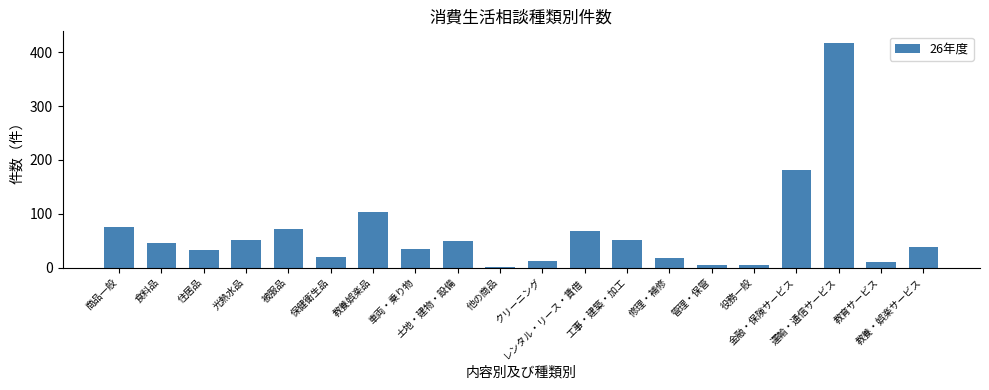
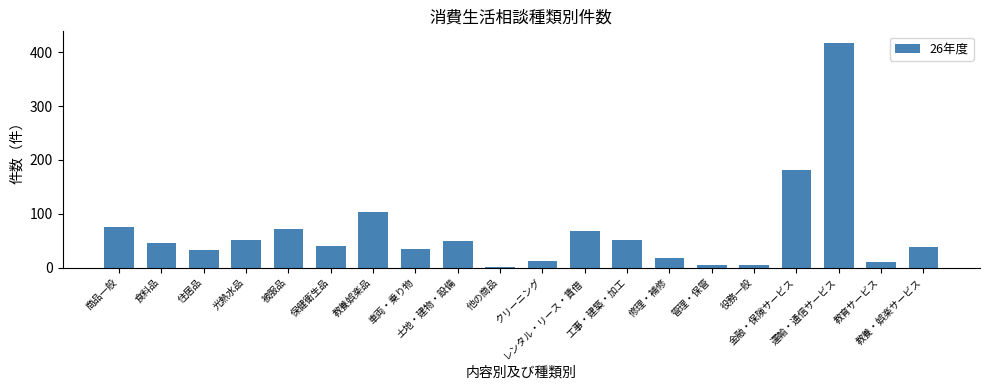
保健衛生品: 20 -> 40
